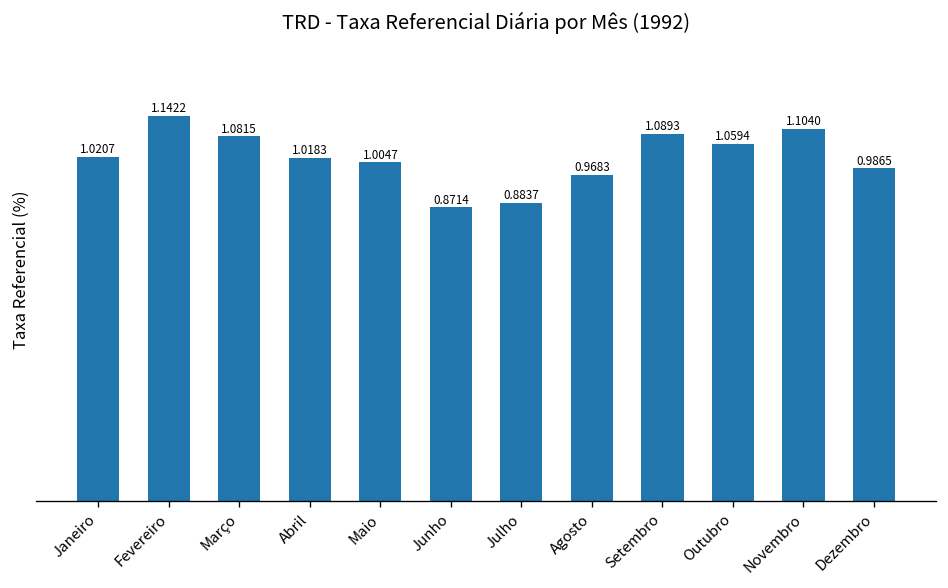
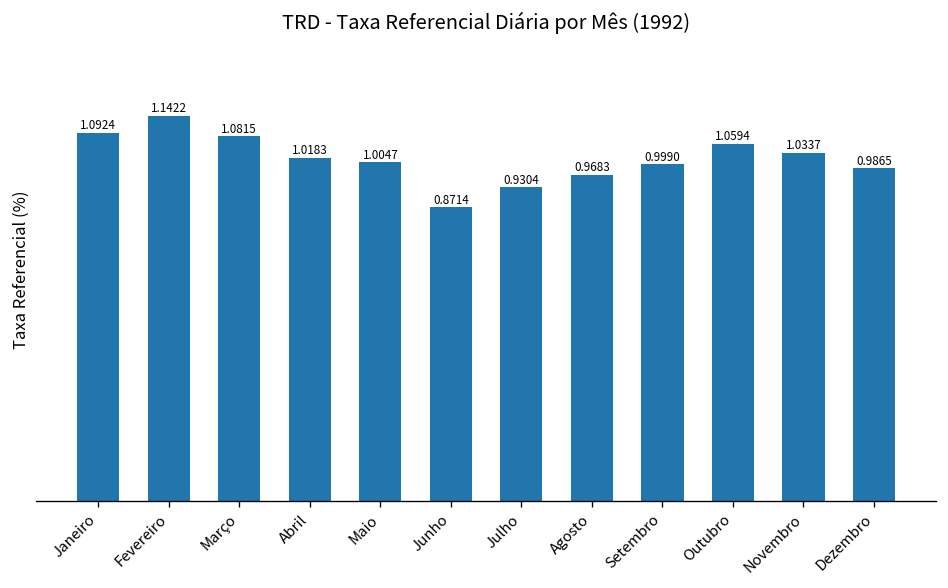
Janeiro: 1.0207 -> 1.0924
Julho: 0.8837 -> 0.9304
Setembro: 1.0893 -> 0.9990
Novembro: 1.1040 -> 1.0337
